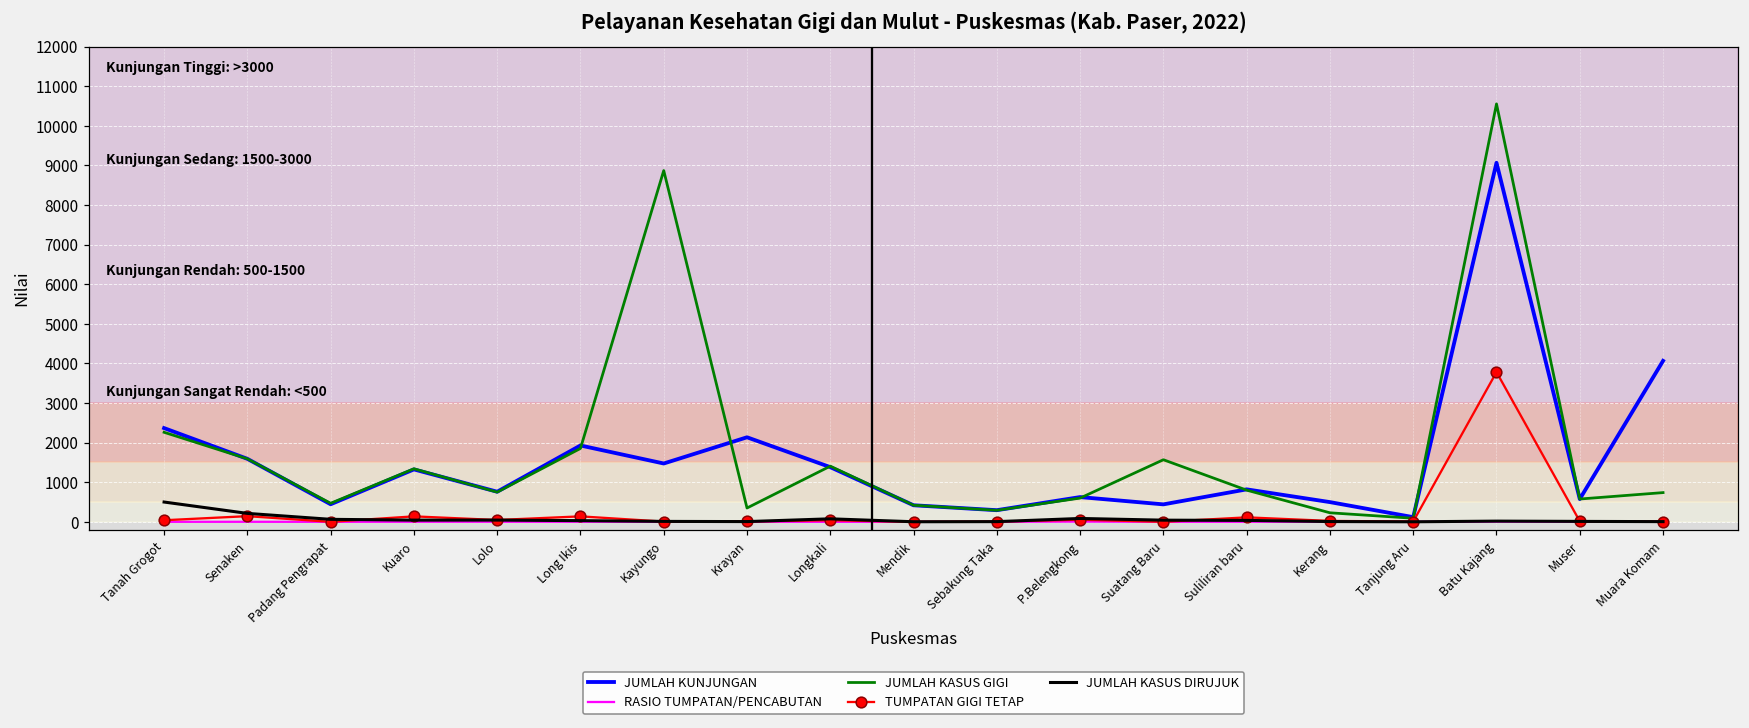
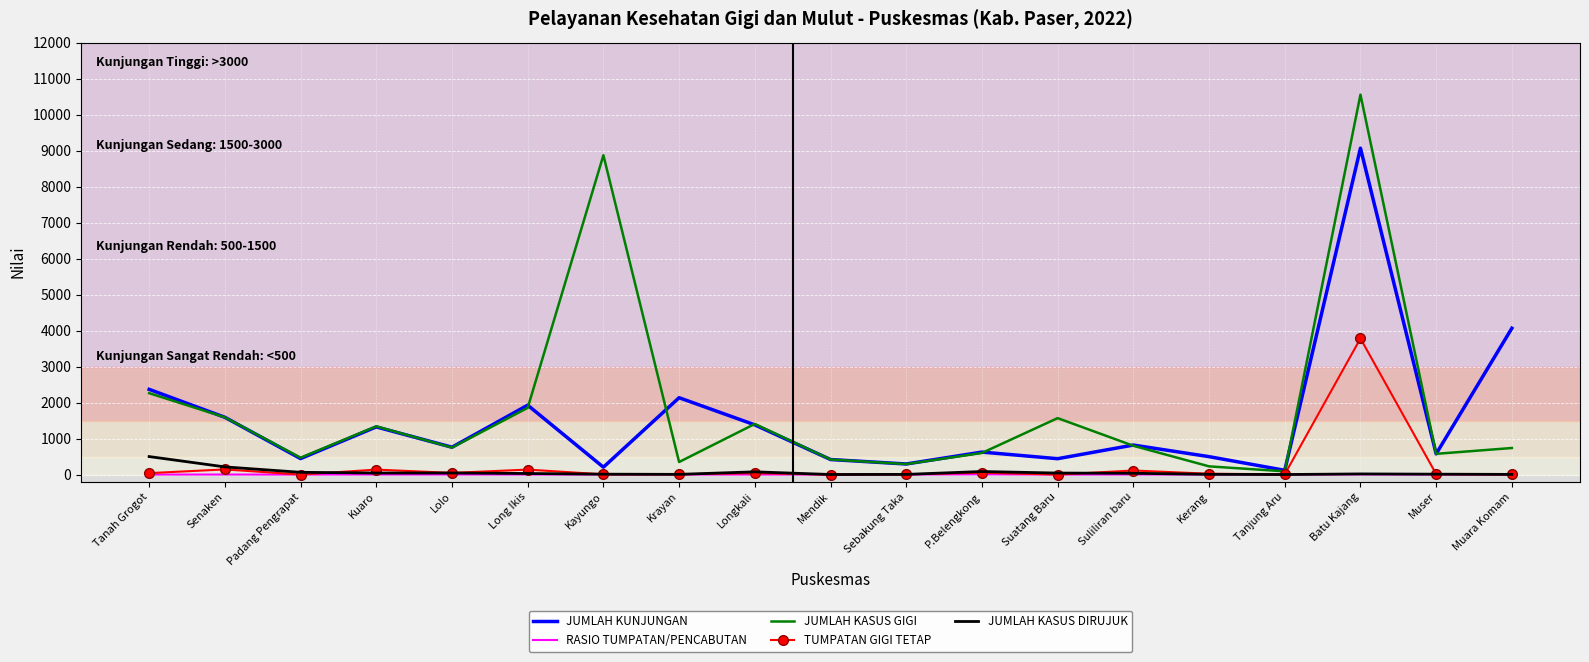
JUMLAH KUNJUNGAN, Kayungo: 1500 -> 200
